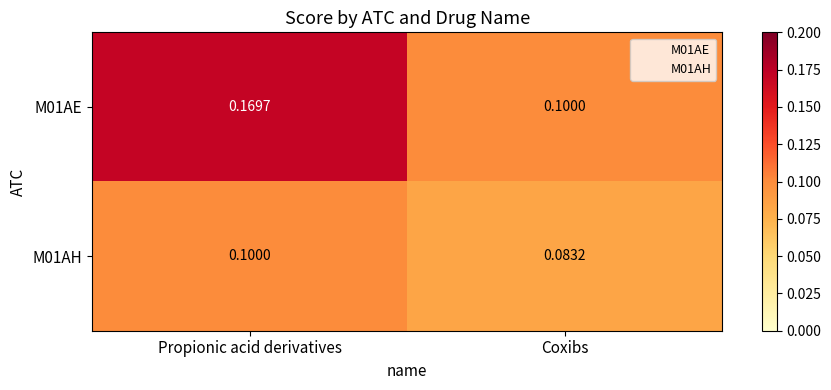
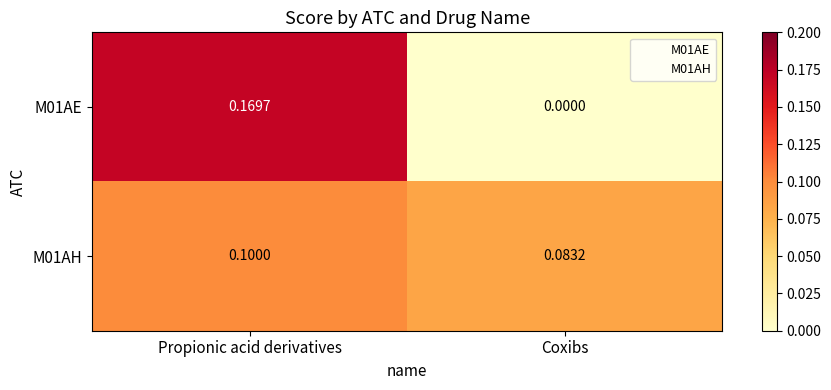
M01AE, Coxibs: 0.1000 -> 0.0000
